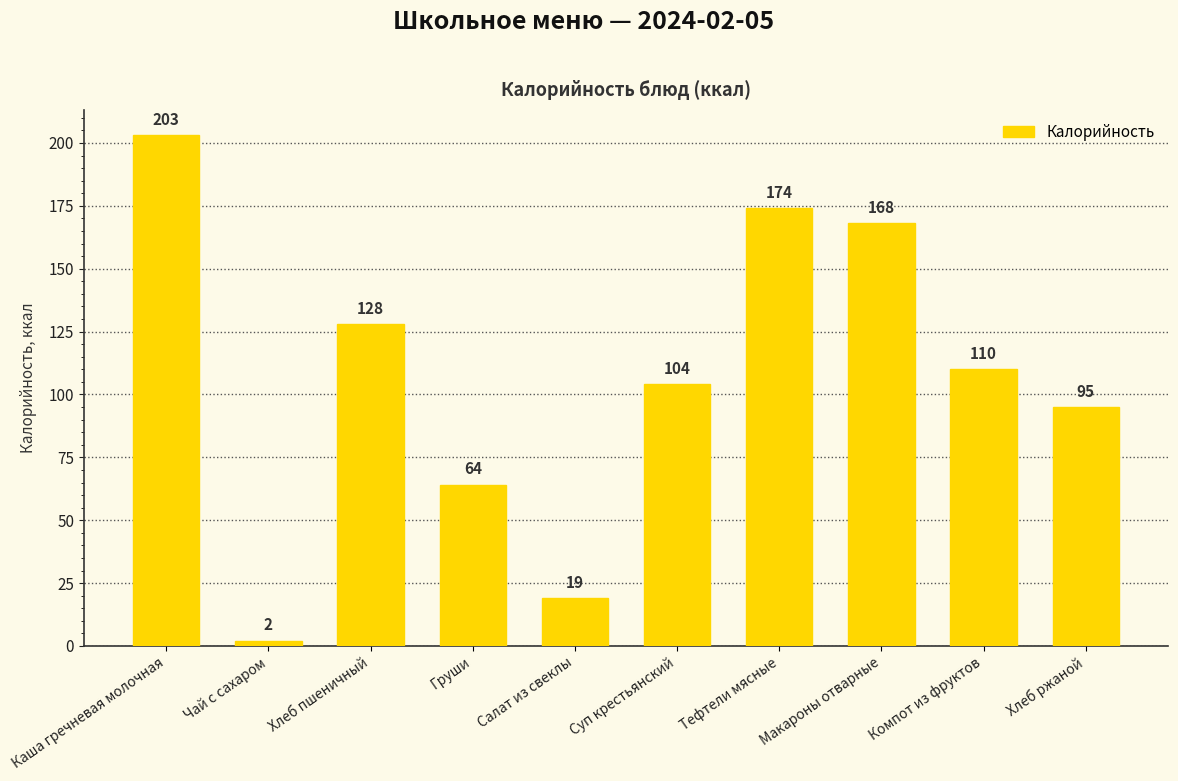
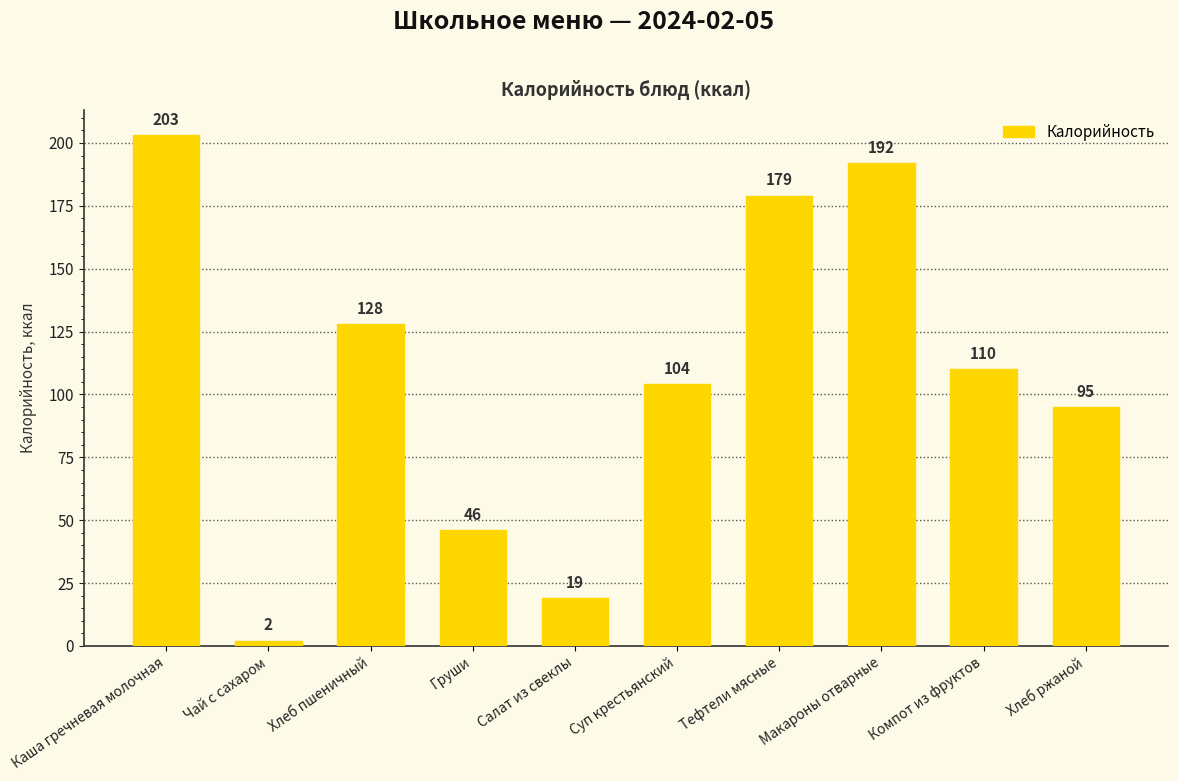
Груши: 64 -> 46
Тефтели мясные: 174 -> 179
Макароны отварные: 168 -> 192
